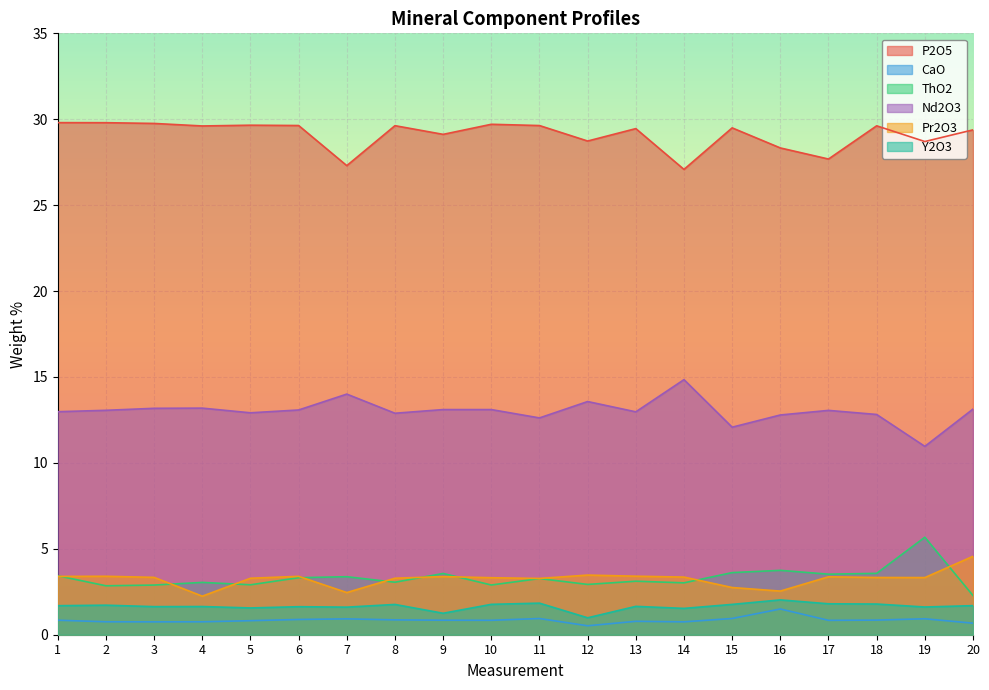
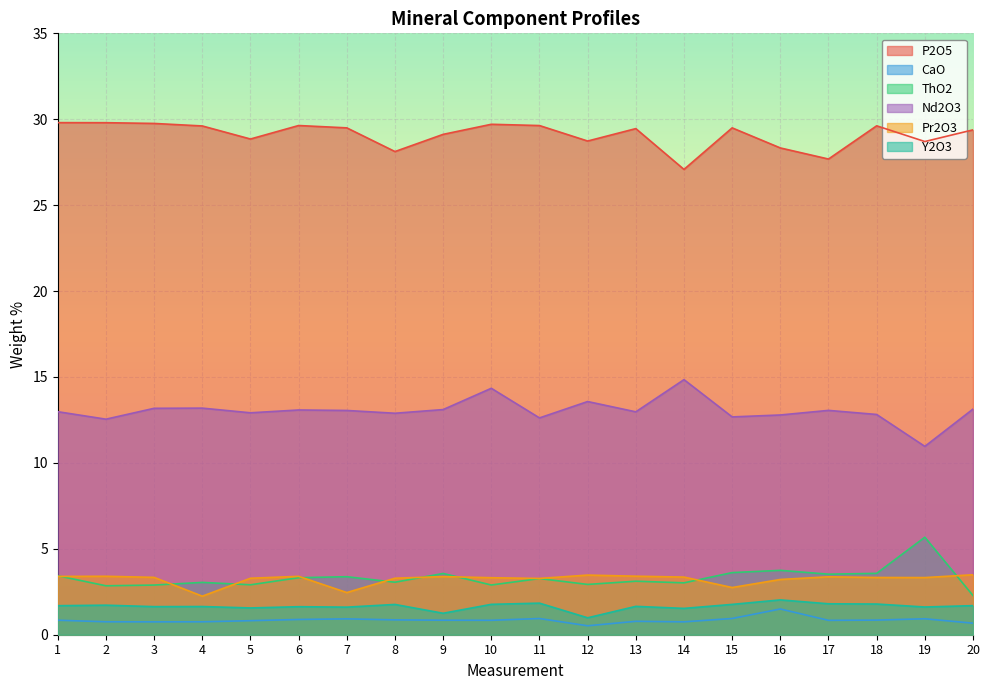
Nd2O3, 2: 13.1 -> 12.5
P2O5, 5: 29.7 -> 28.8
P2O5, 7: 27.3 -> 29.5
Nd2O3, 7: 14.0 -> 13.1
P2O5, 8: 29.6 -> 28.1
Nd2O3, 10: 13.1 -> 14.3
Nd2O3, 15: 12.1 -> 12.7
Pr2O3, 16: 2.5 -> 3.2
Pr2O3, 20: 4.6 -> 3.5
